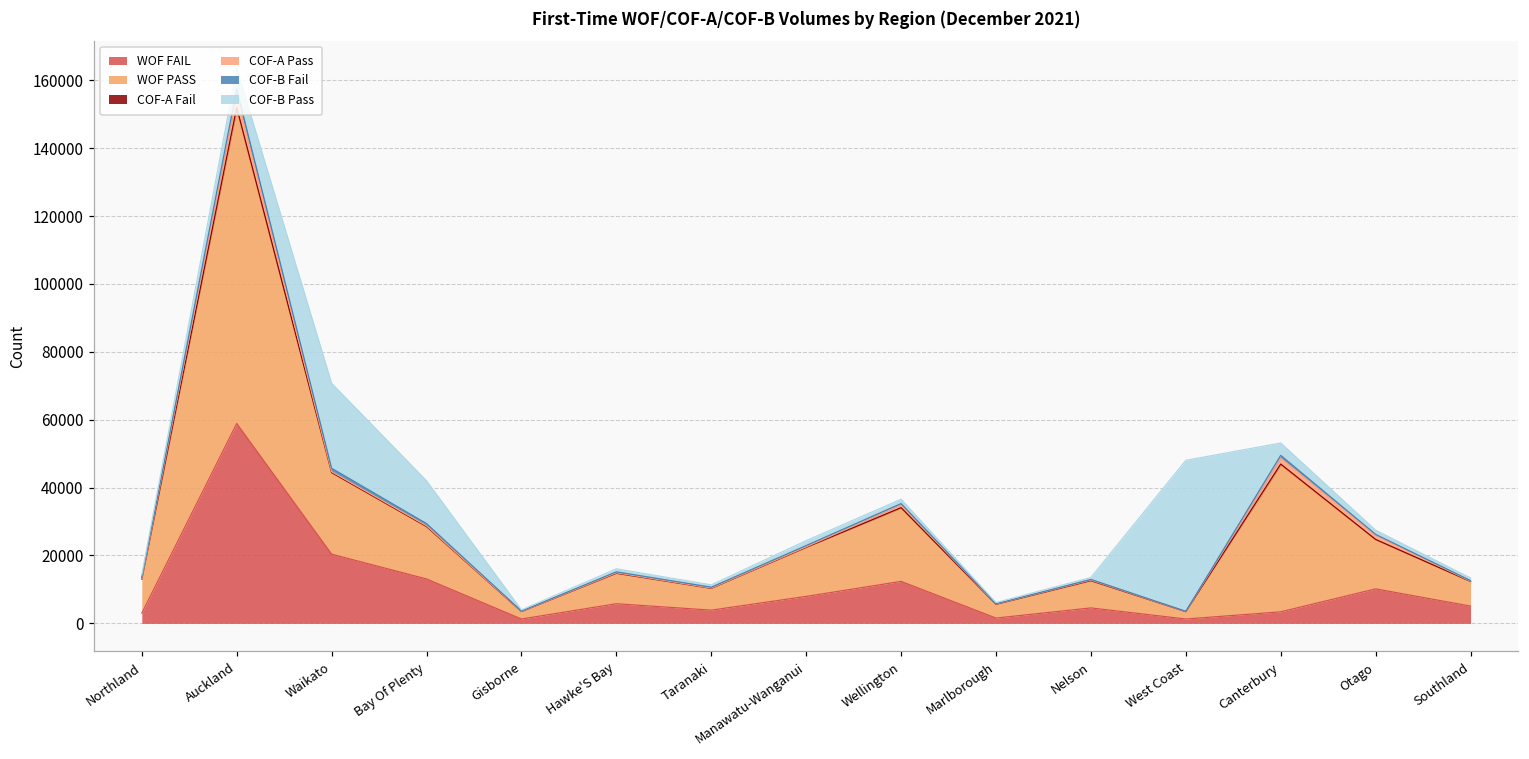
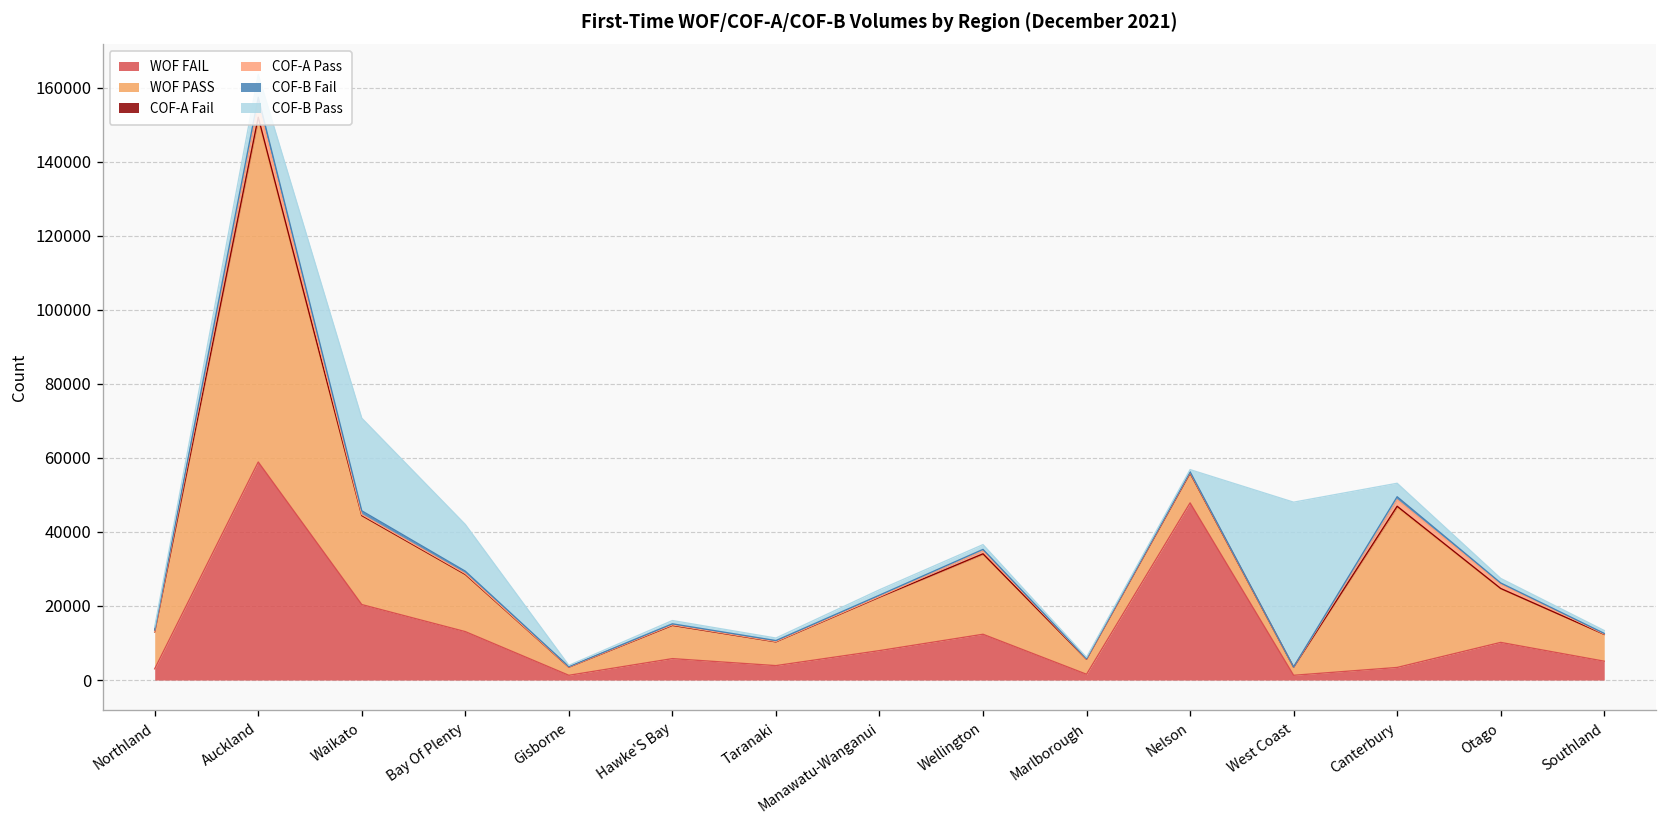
WOF FAIL, Nelson: 5000 -> 48000
